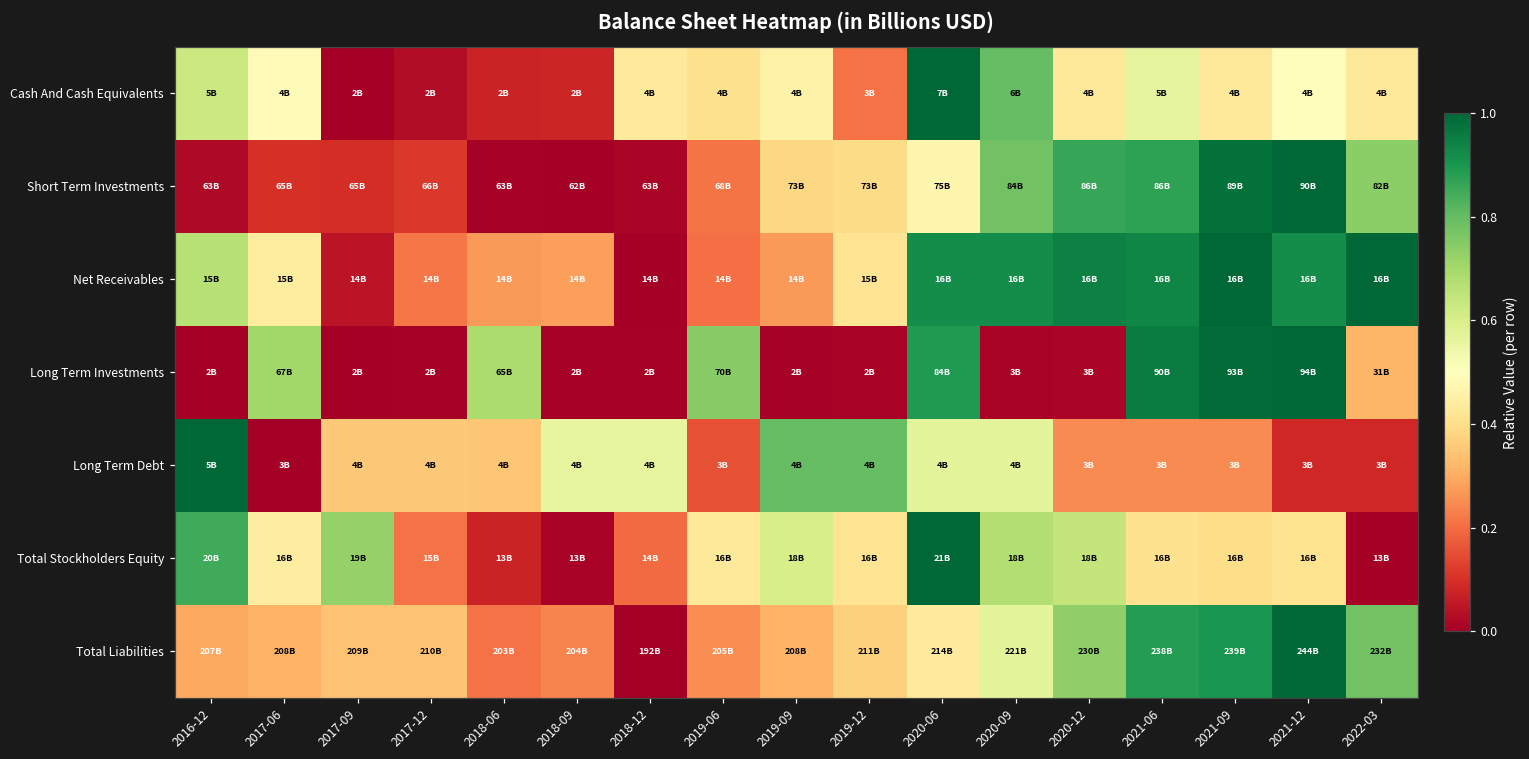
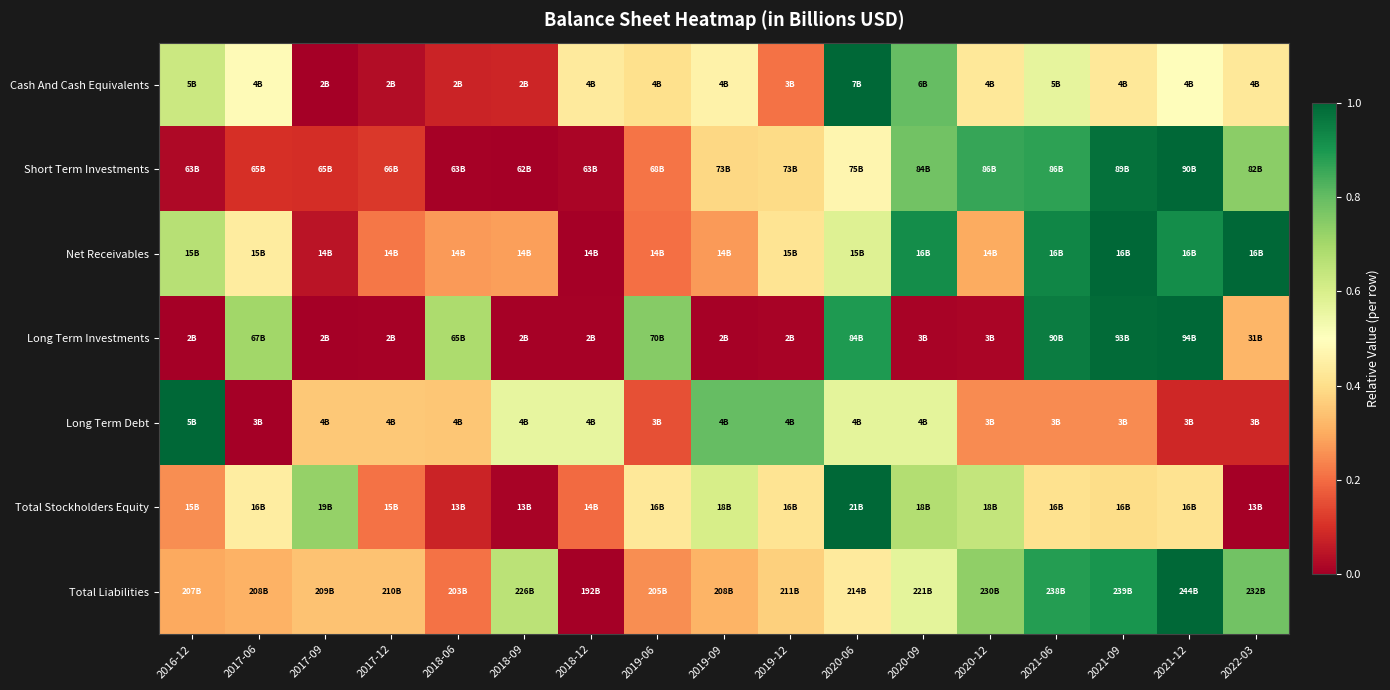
Net Receivables, 2020-06: 16B -> 15B
Net Receivables, 2020-12: 16B -> 14B
Total Stockholders Equity, 2016-12: 20B -> 15B
Total Liabilities, 2018-09: 204B -> 226B
